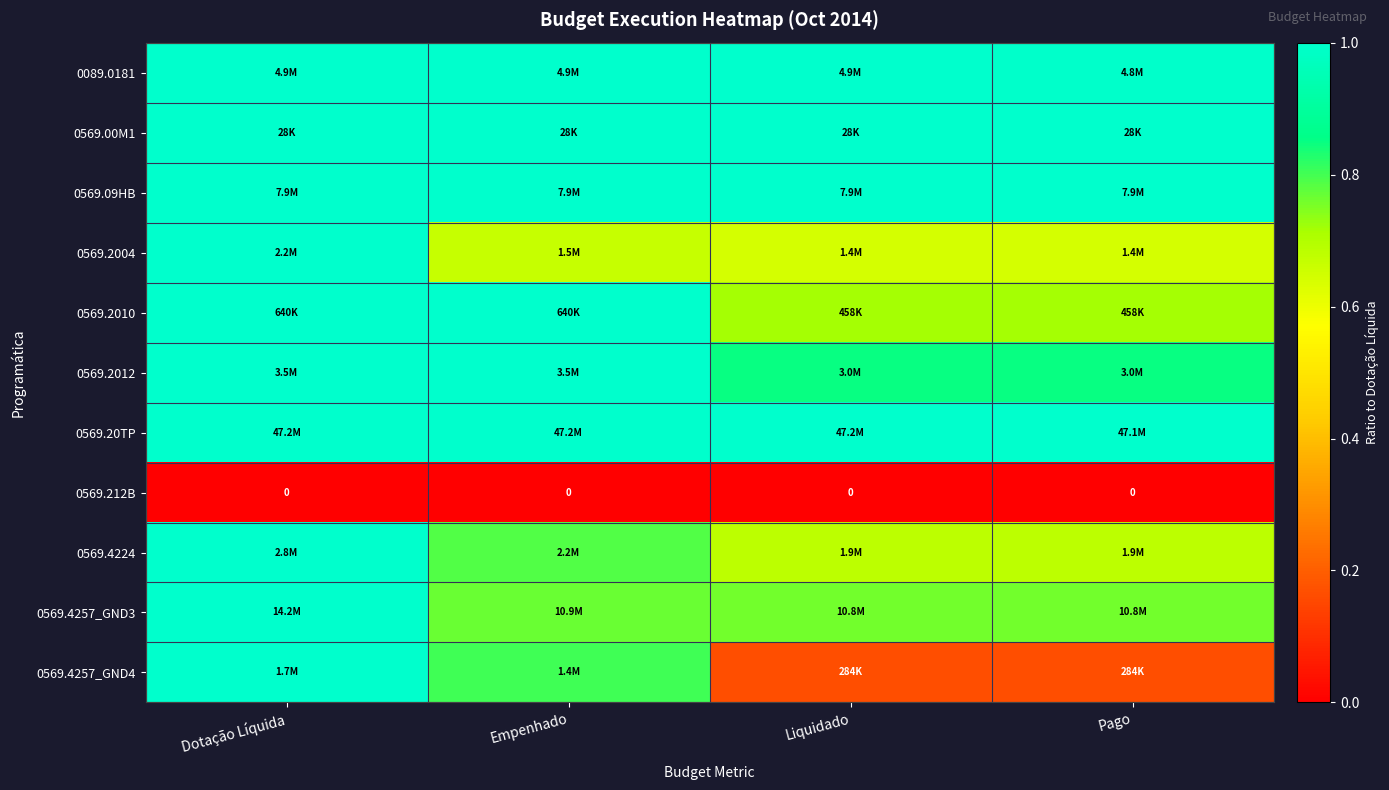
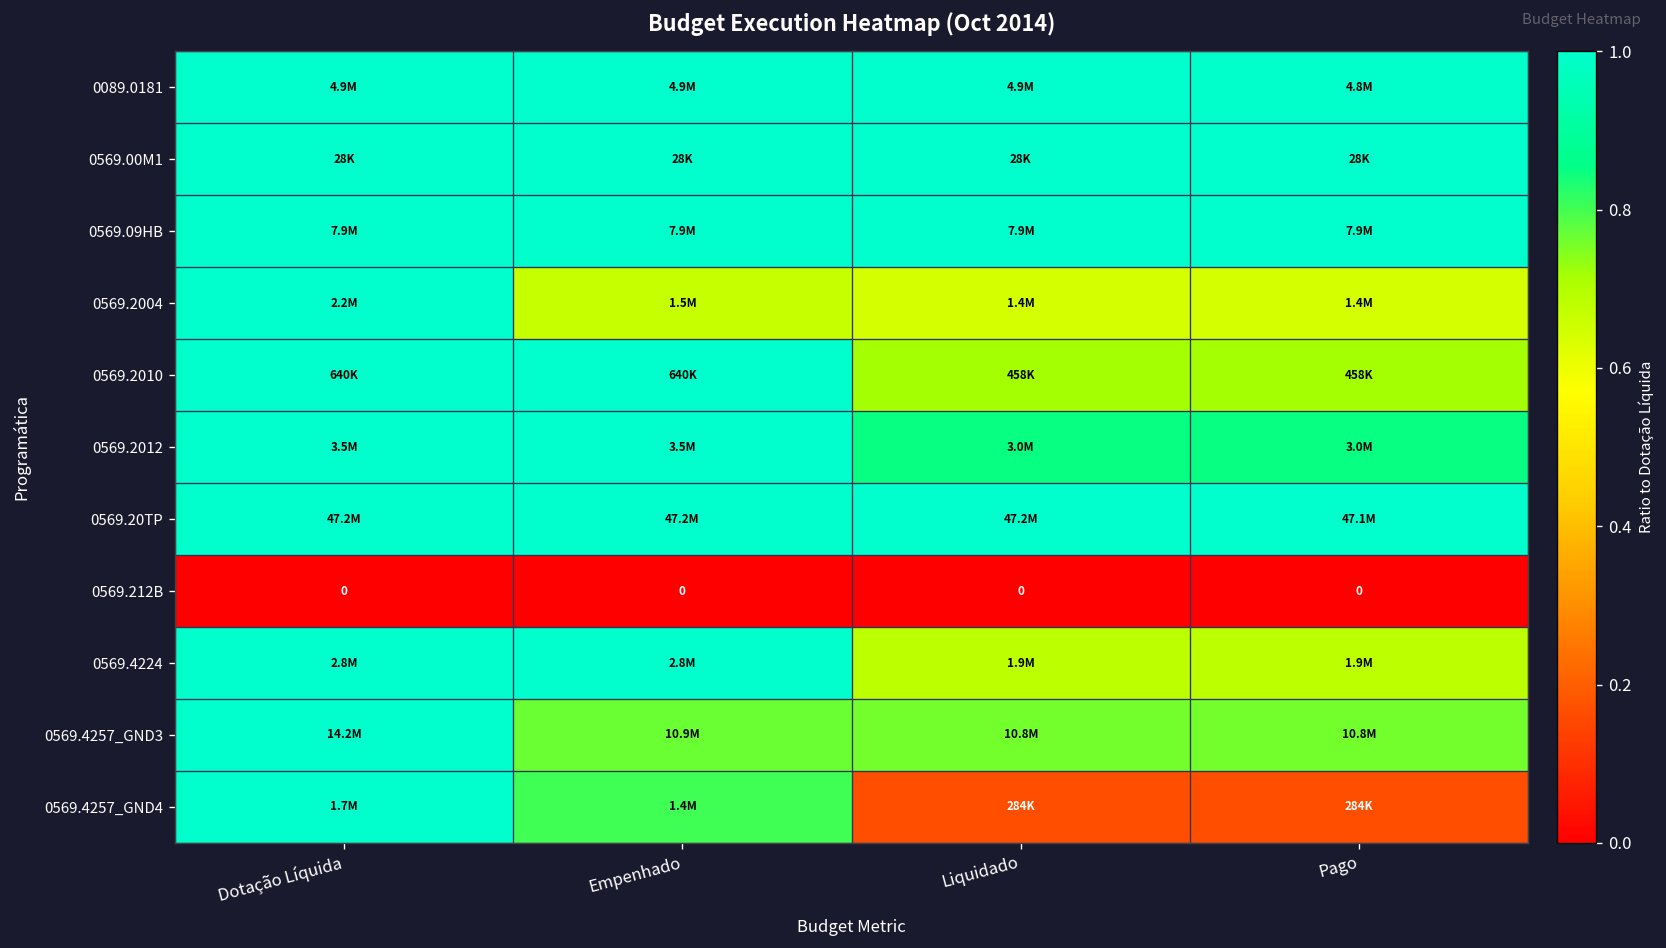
0569.4224, Empenhado: 2.2M -> 2.8M
